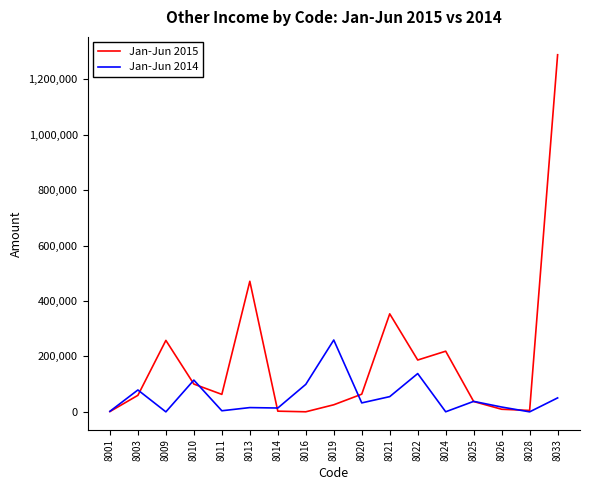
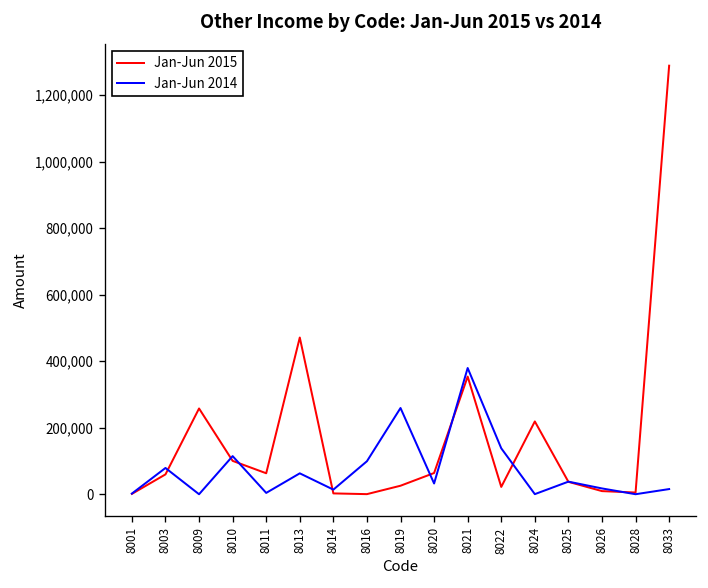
Jan-Jun 2014, 8013: 20,000 -> 60,000
Jan-Jun 2014, 8021: 60,000 -> 380,000
Jan-Jun 2015, 8022: 190,000 -> 20,000
Jan-Jun 2014, 8033: 50,000 -> 20,000
